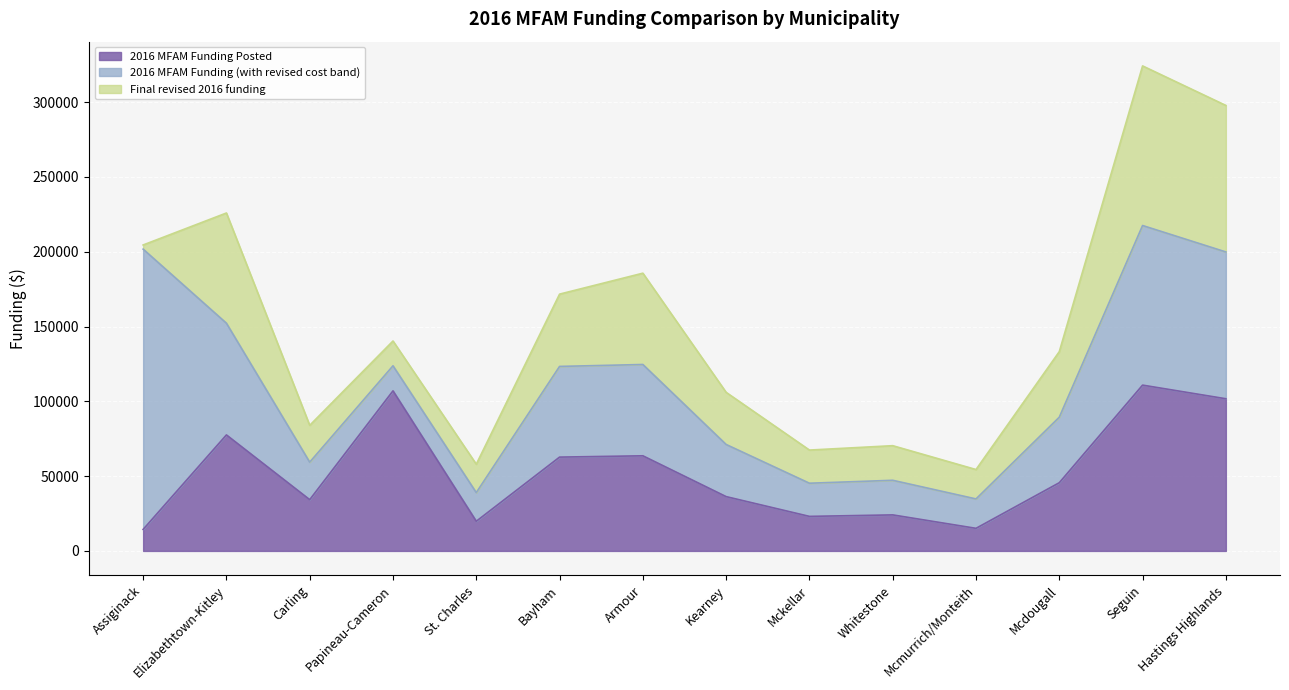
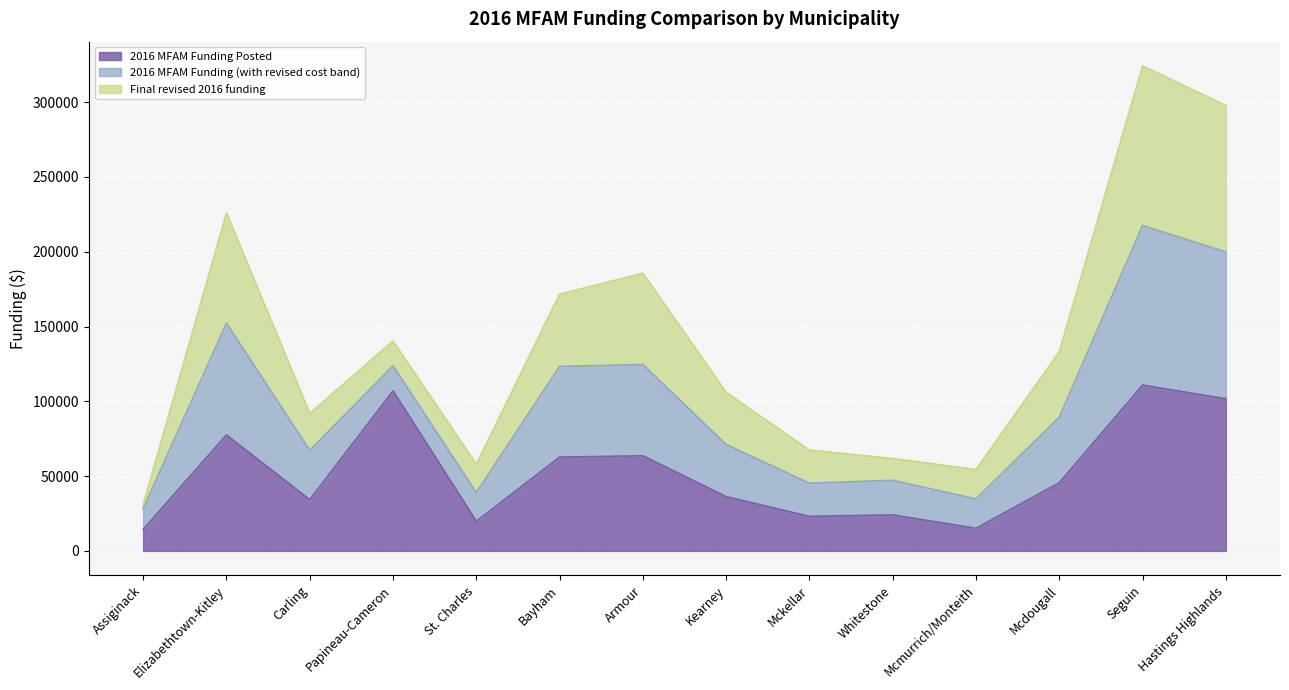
2016 MFAM Funding (with revised cost band), Assiginack: 187000 -> 14000
2016 MFAM Funding (with revised cost band), Carling: 25000 -> 33000
Final revised 2016 funding, Whitestone: 23000 -> 15000
